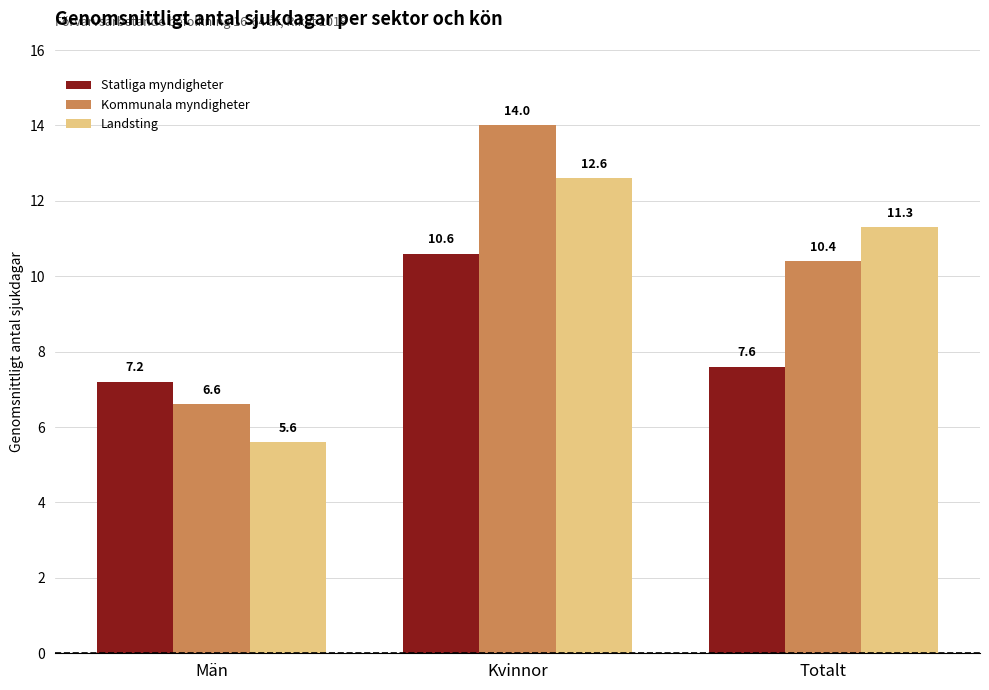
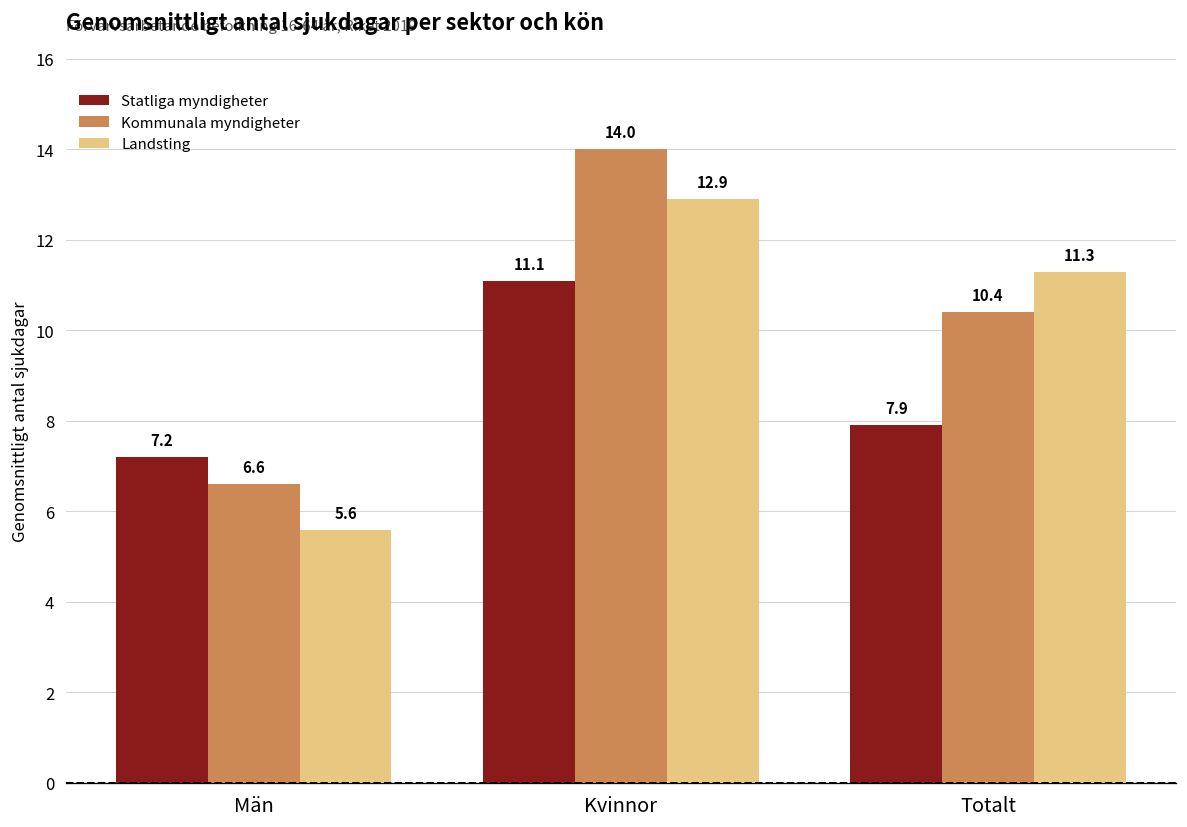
Statliga myndigheter, Kvinnor: 10.6 -> 11.1
Landsting, Kvinnor: 12.6 -> 12.9
Statliga myndigheter, Totalt: 7.6 -> 7.9
